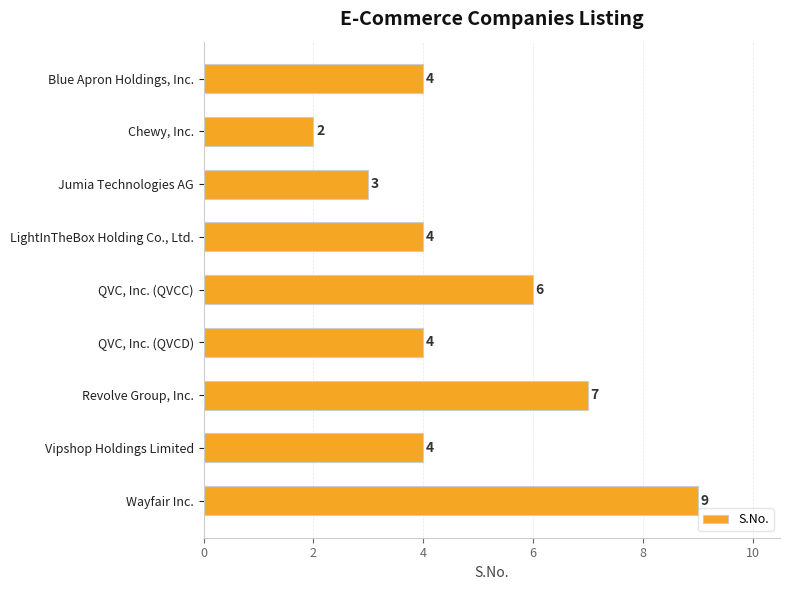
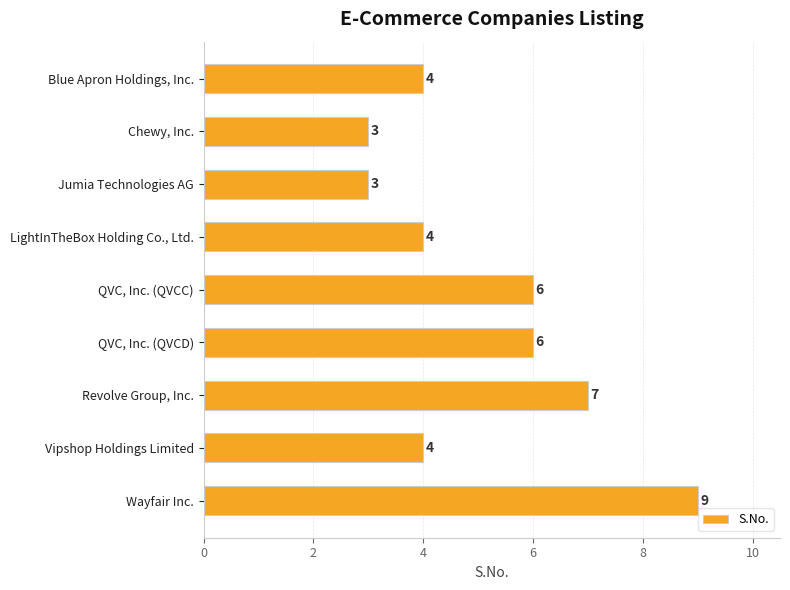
Chewy, Inc.: 2 -> 3
QVC, Inc. (QVCD): 4 -> 6
